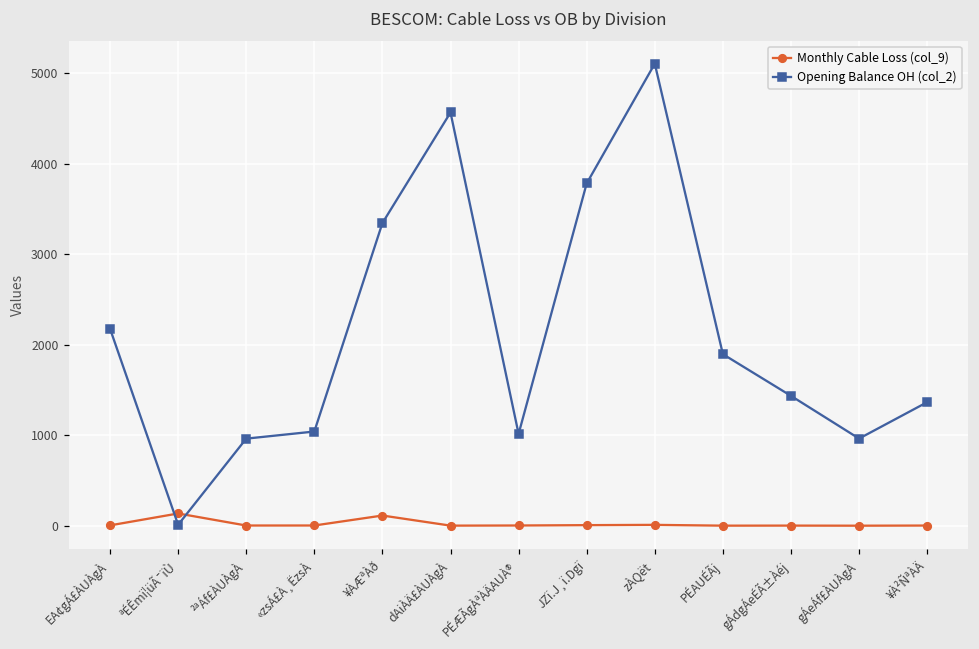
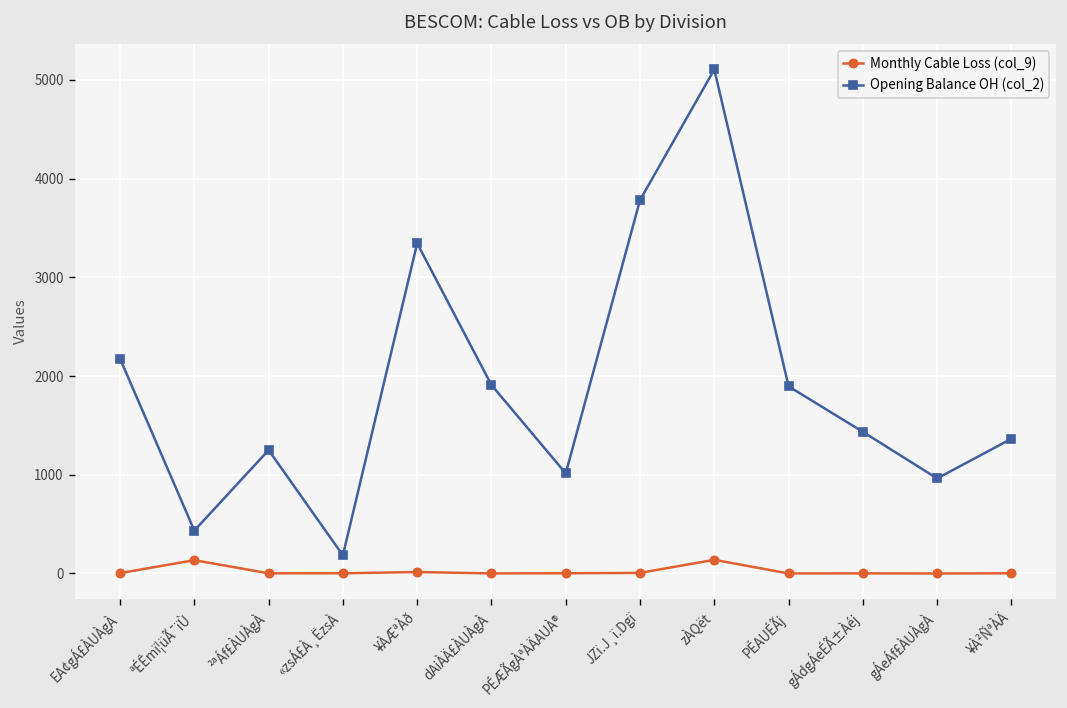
Opening Balance OH (col_2), ªÉÊmï¦üÃ¯ïÙ: 0 -> 400
Opening Balance OH (col_2), ²ªÁf£ÀUÀgÀ: 1000 -> 1300
Opening Balance OH (col_2), «zsÁ£À¸ËzsÀ: 1000 -> 200
Monthly Cable Loss (col_9), ¥ÀÆªÀð: 100 -> 0
Opening Balance OH (col_2), dAiÀÄ£ÀUÀgÀ: 4600 -> 1900
Monthly Cable Loss (col_9), zÀQët: 0 -> 100
